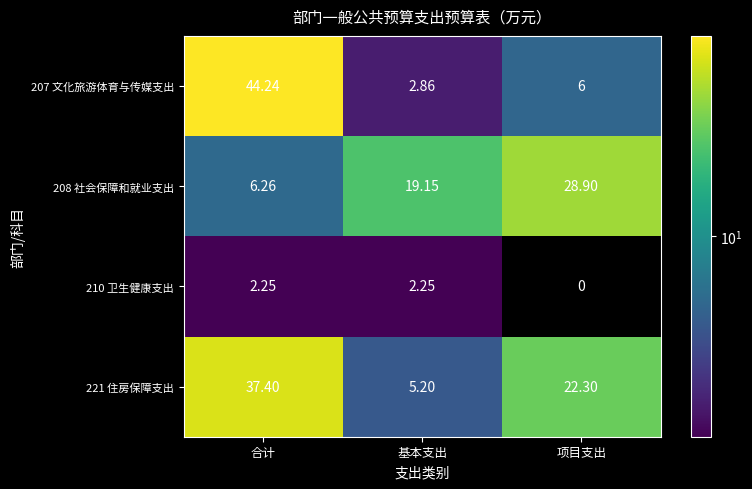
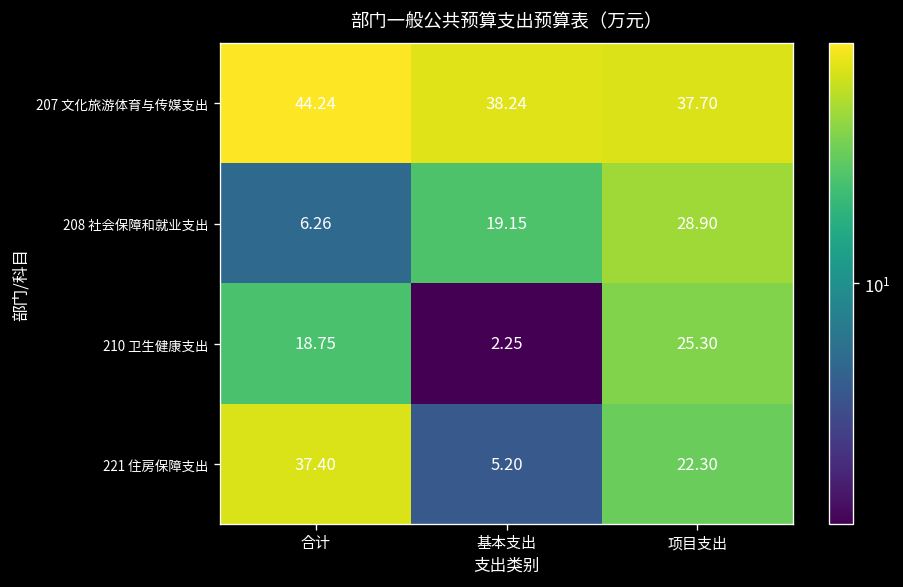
207 文化旅游体育与传媒支出, 基本支出: 2.86 -> 38.24
207 文化旅游体育与传媒支出, 项目支出: 6 -> 37.70
210 卫生健康支出, 合计: 2.25 -> 18.75
210 卫生健康支出, 项目支出: 0 -> 25.30
